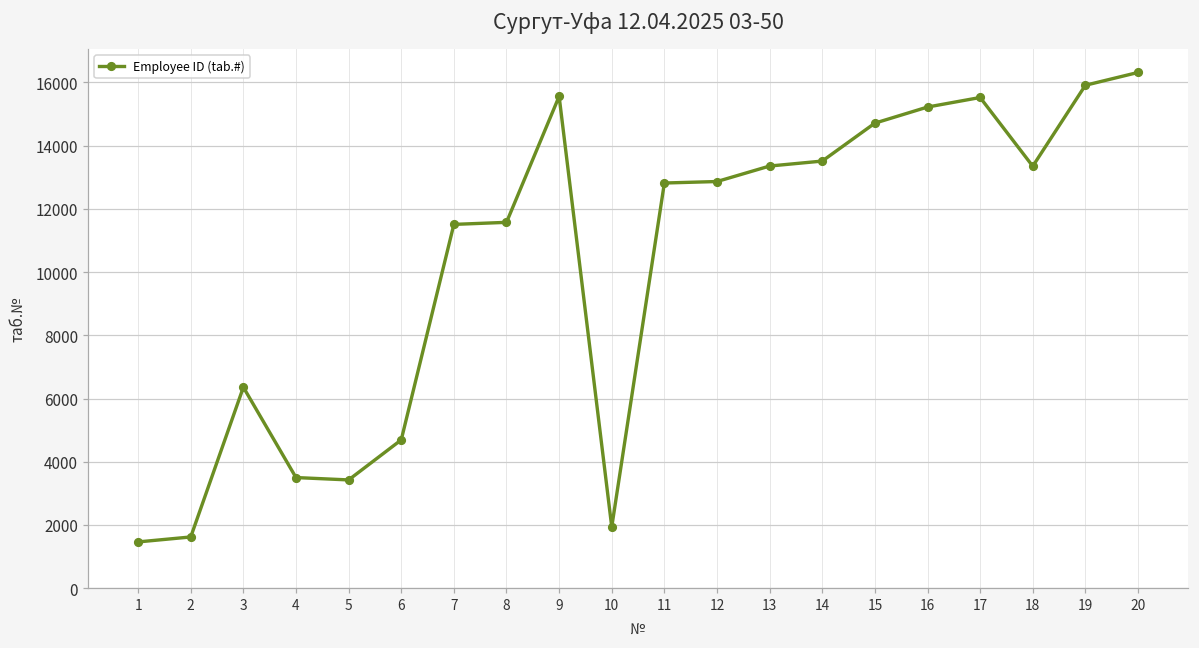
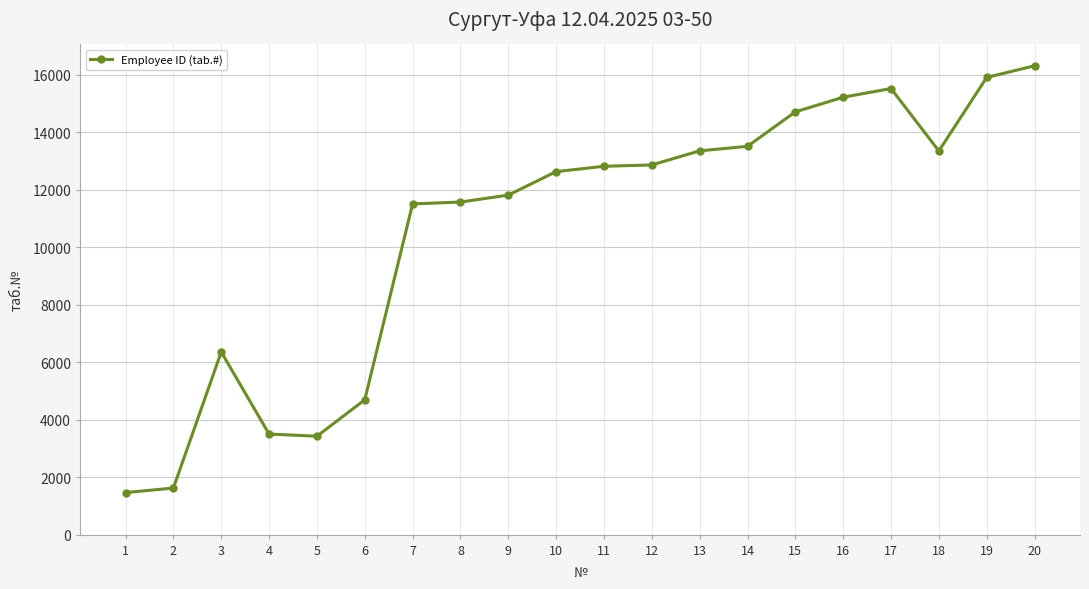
9: 15600 -> 11800
10: 1900 -> 12600
